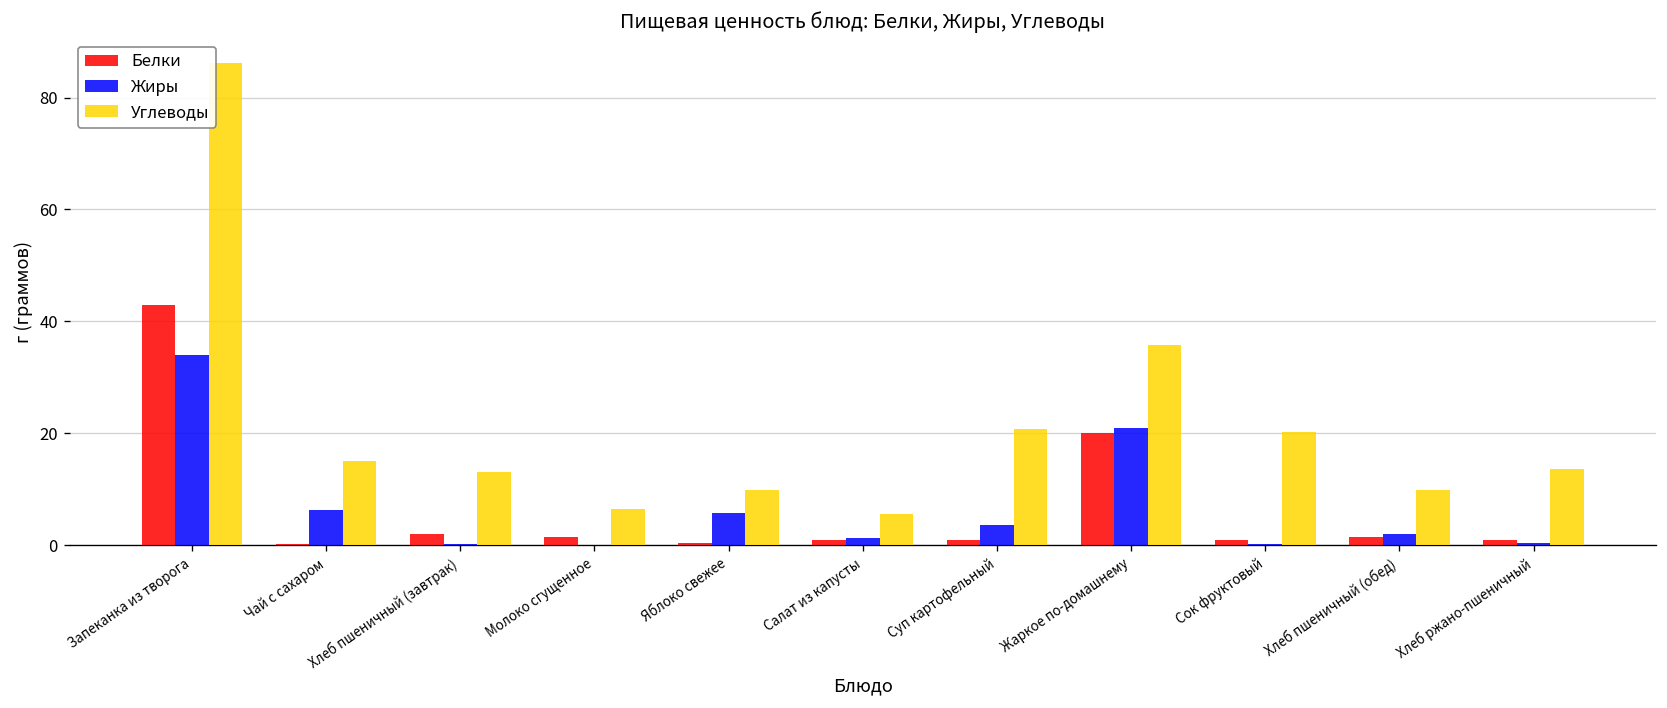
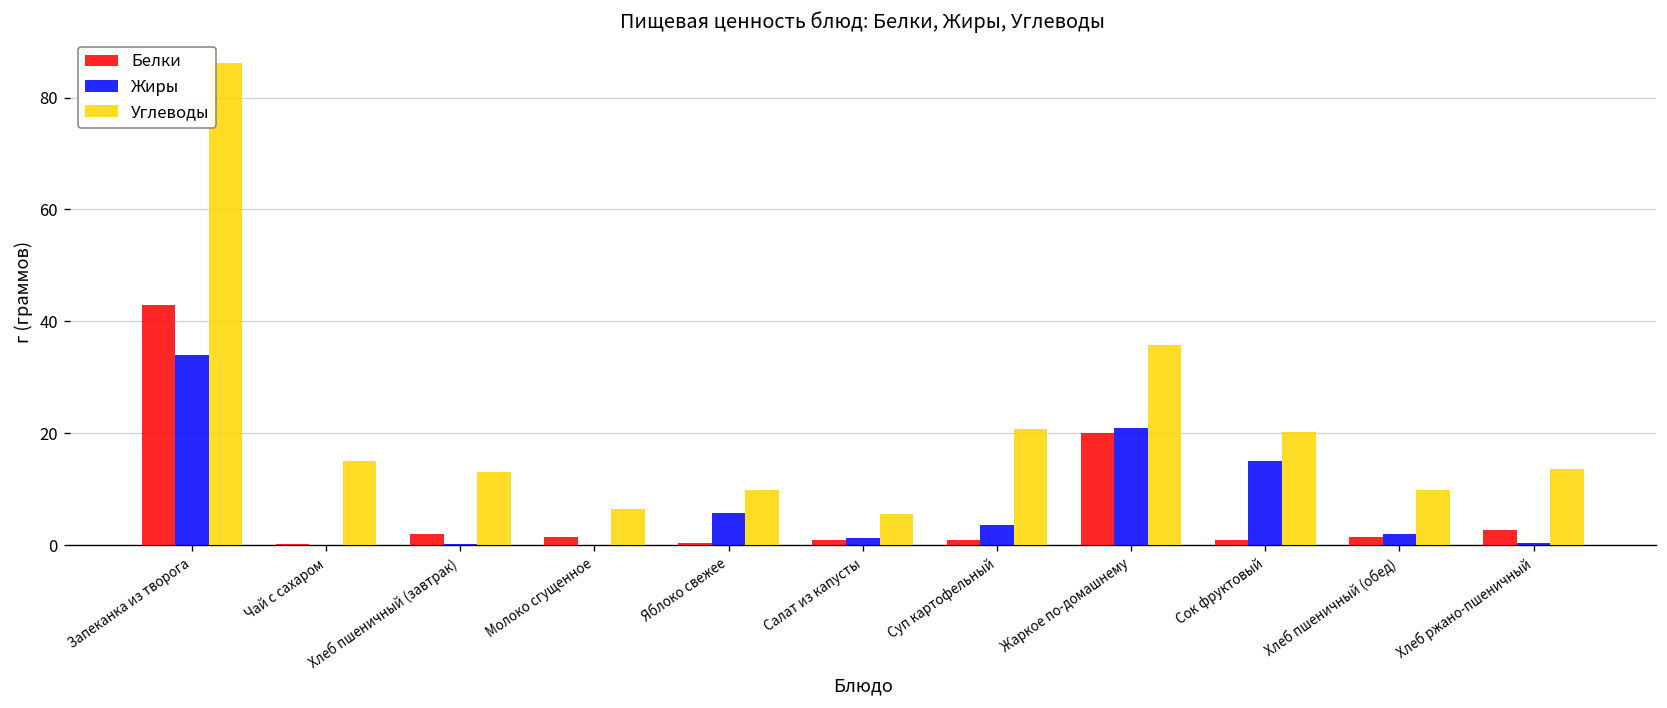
Жиры, Чай с сахаром: 6 -> 0
Жиры, Сок фруктовый: 0 -> 15
Белки, Хлеб ржано-пшеничный: 1 -> 3
